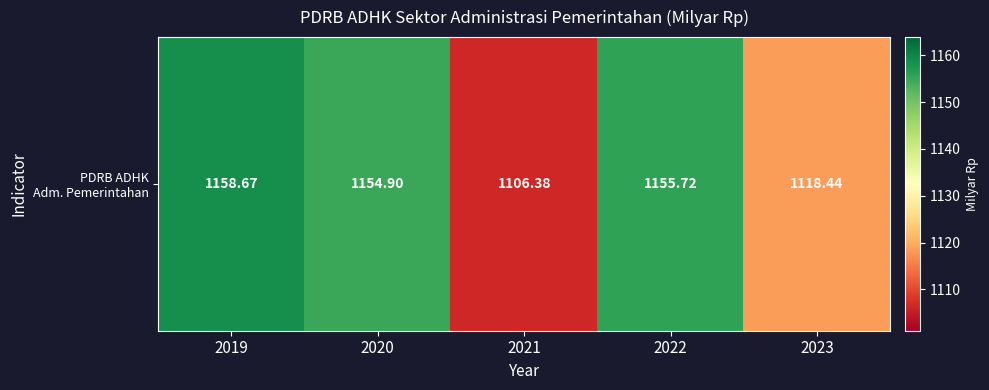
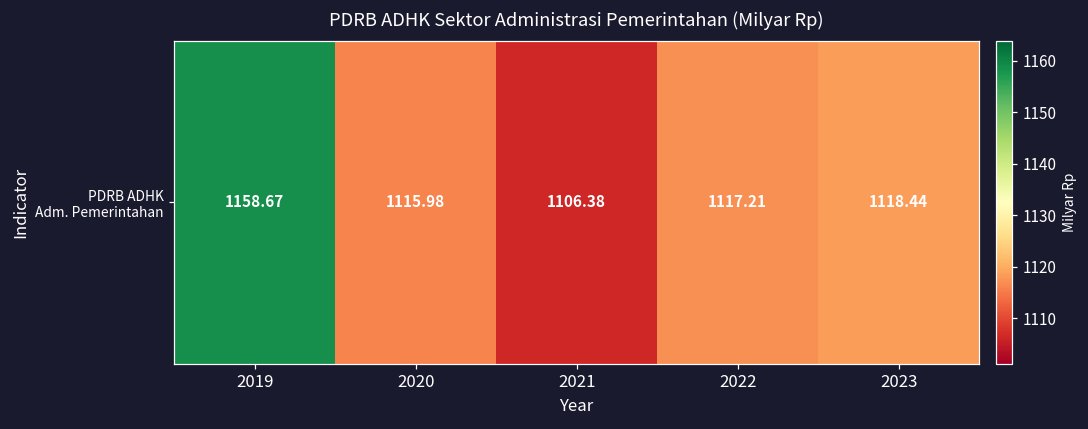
PDRB ADHK Adm. Pemerintahan, 2020: 1154.90 -> 1115.98
PDRB ADHK Adm. Pemerintahan, 2022: 1155.72 -> 1117.21
